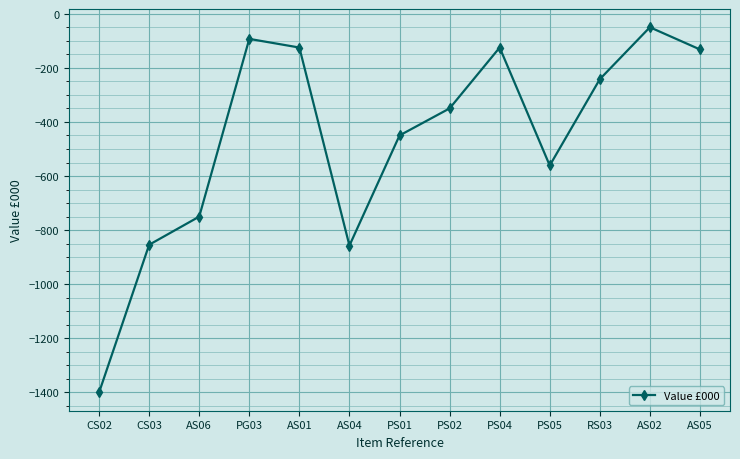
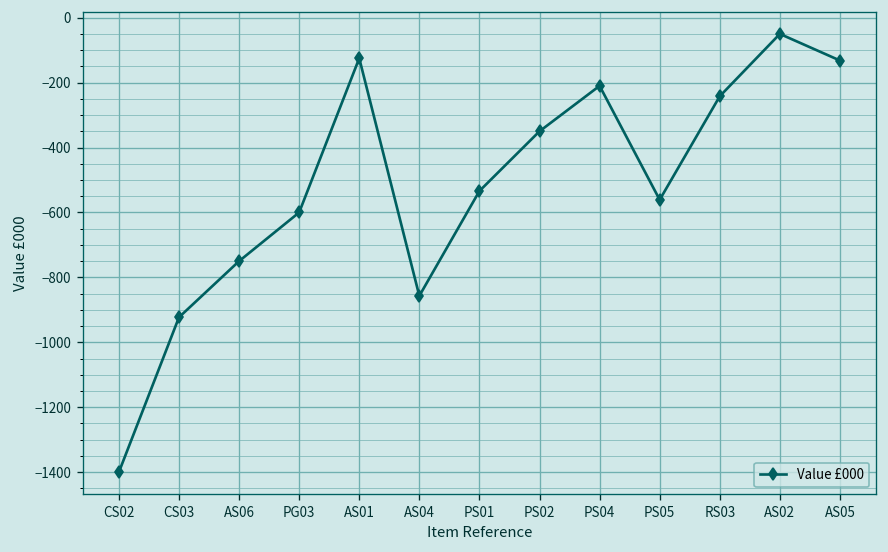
CS03: -850 -> -920
PG03: -90 -> -600
PS01: -450 -> -530
PS04: -130 -> -210
